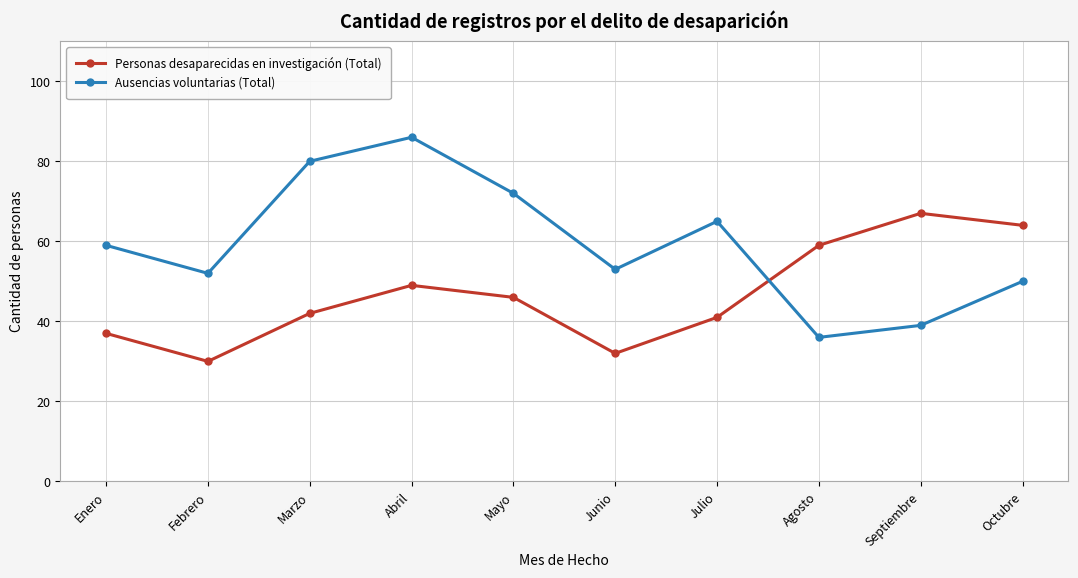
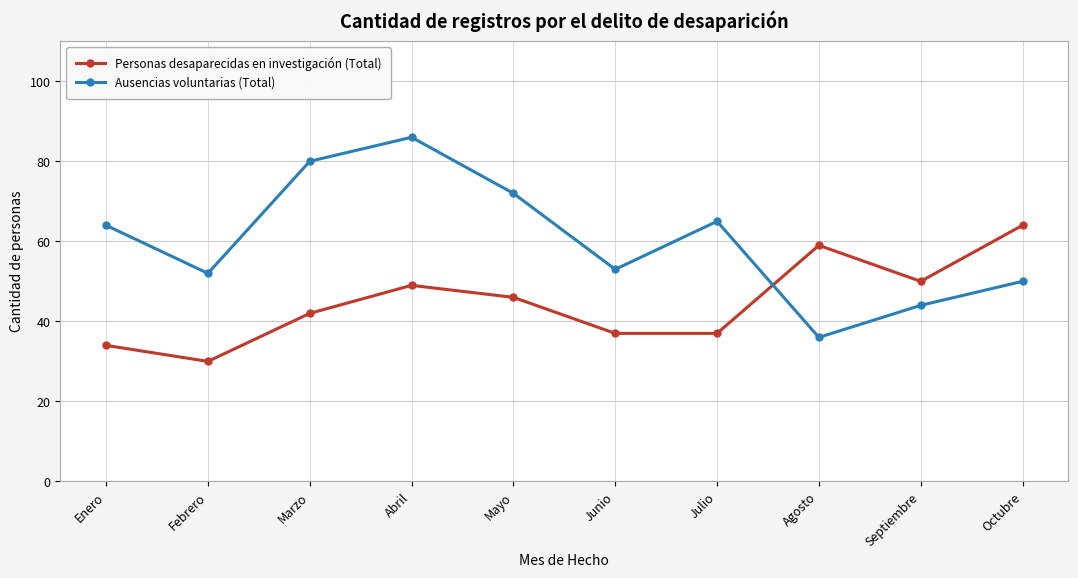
Personas desaparecidas en investigación (Total), Enero: 37 -> 34
Ausencias voluntarias (Total), Enero: 59 -> 64
Personas desaparecidas en investigación (Total), Junio: 32 -> 37
Personas desaparecidas en investigación (Total), Julio: 41 -> 37
Personas desaparecidas en investigación (Total), Septiembre: 67 -> 50
Ausencias voluntarias (Total), Septiembre: 39 -> 44
